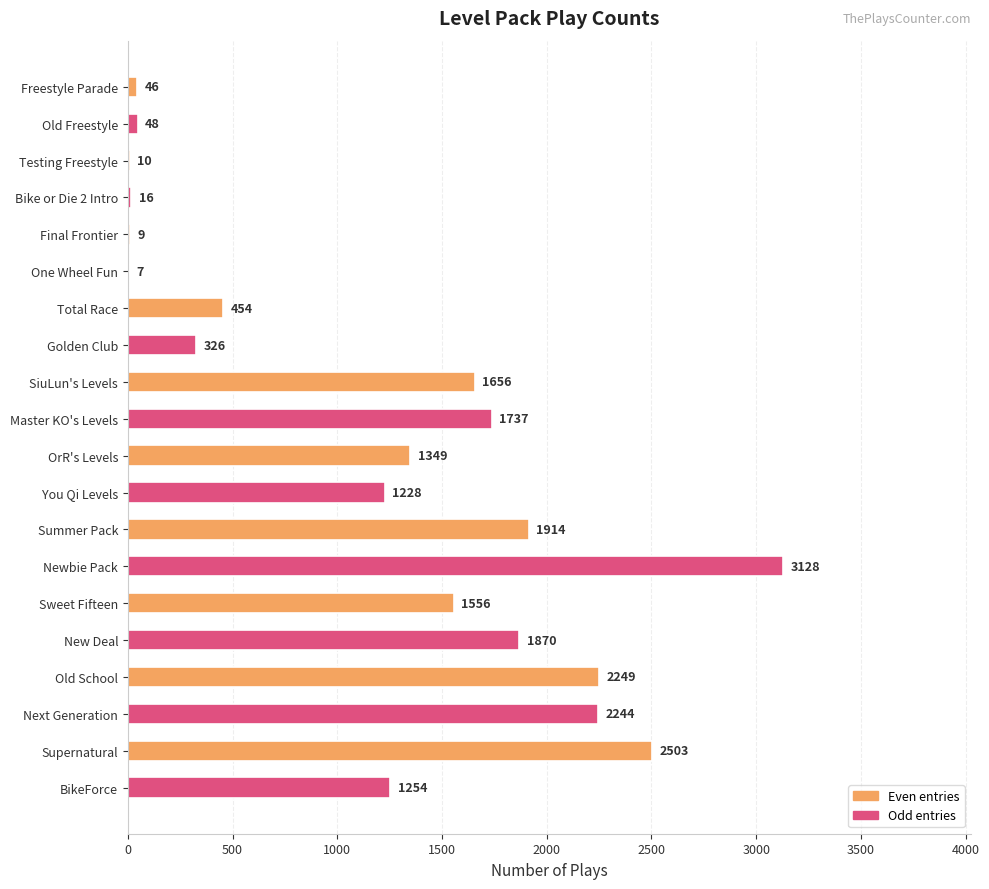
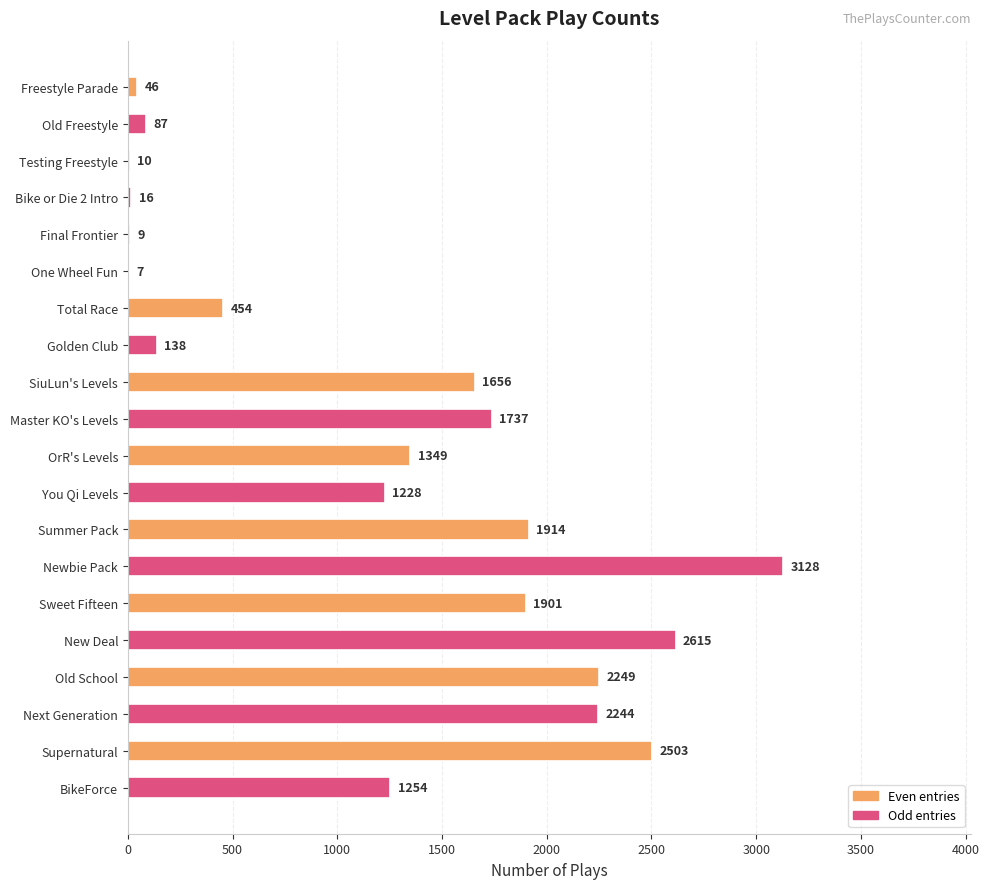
Old Freestyle: 48 -> 87
Golden Club: 326 -> 138
Sweet Fifteen: 1556 -> 1901
New Deal: 1870 -> 2615
